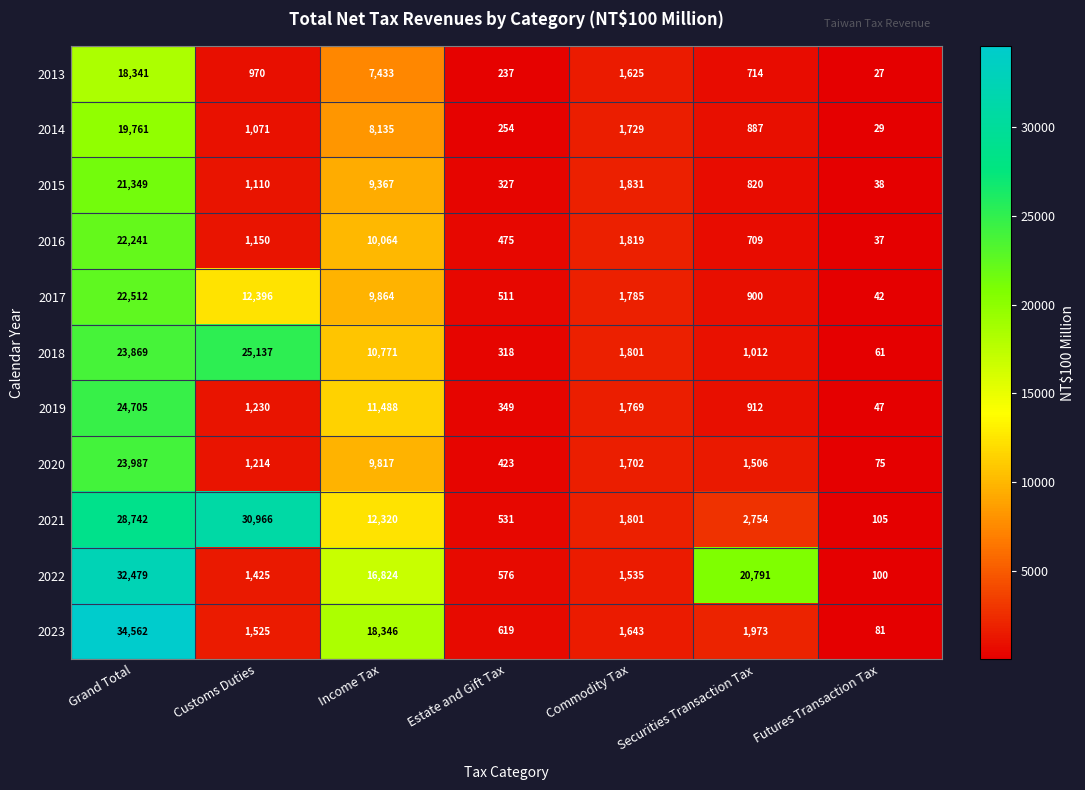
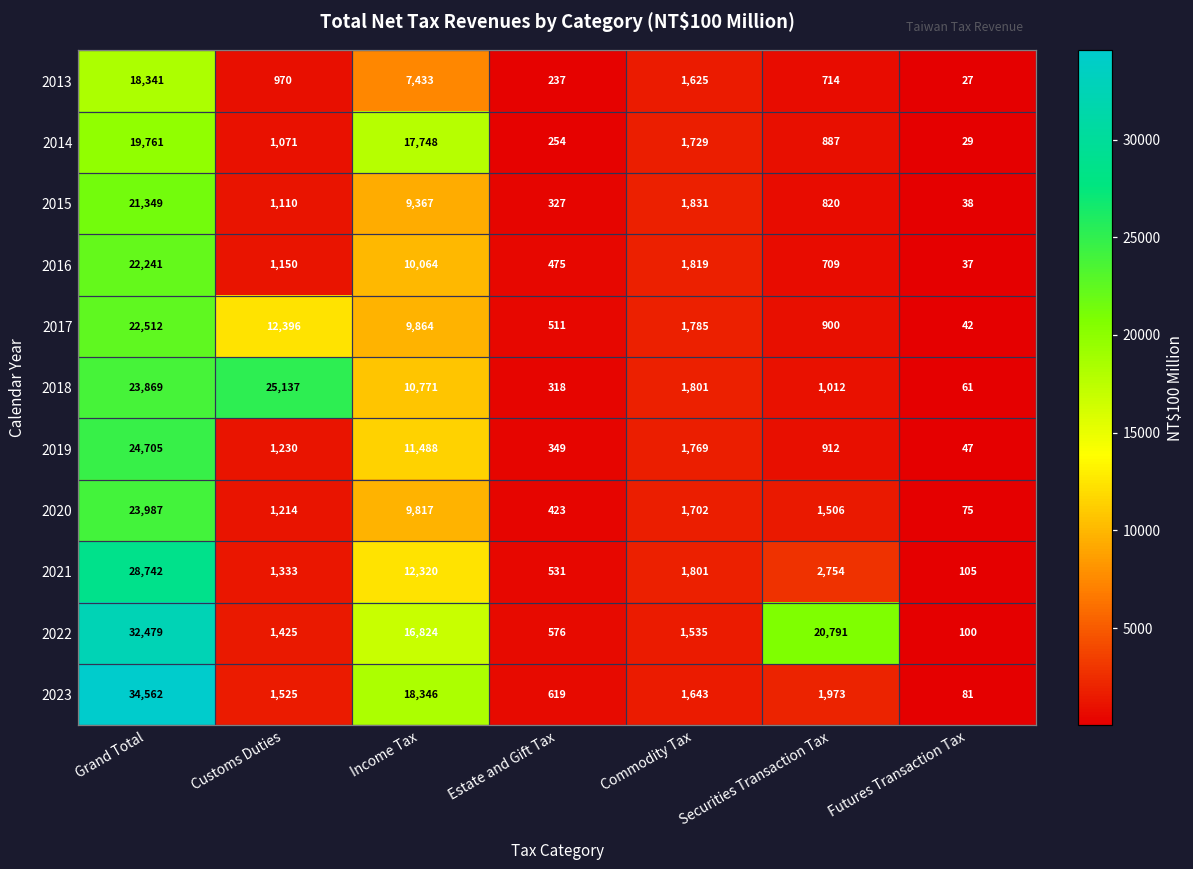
2014, Income Tax: 8,135 -> 17,748
2021, Customs Duties: 30,966 -> 1,333
